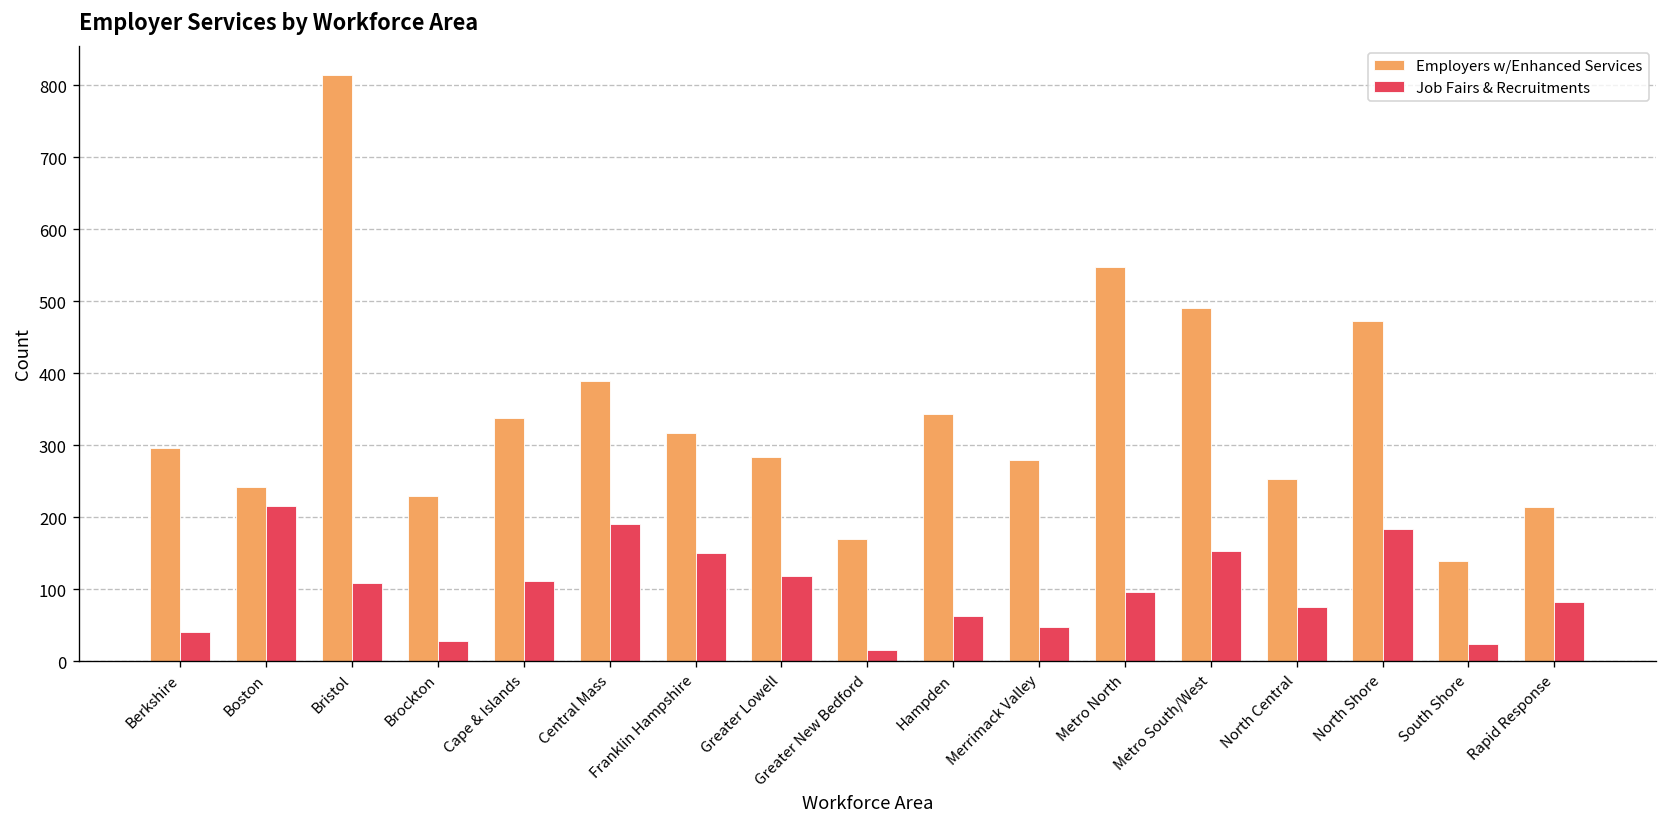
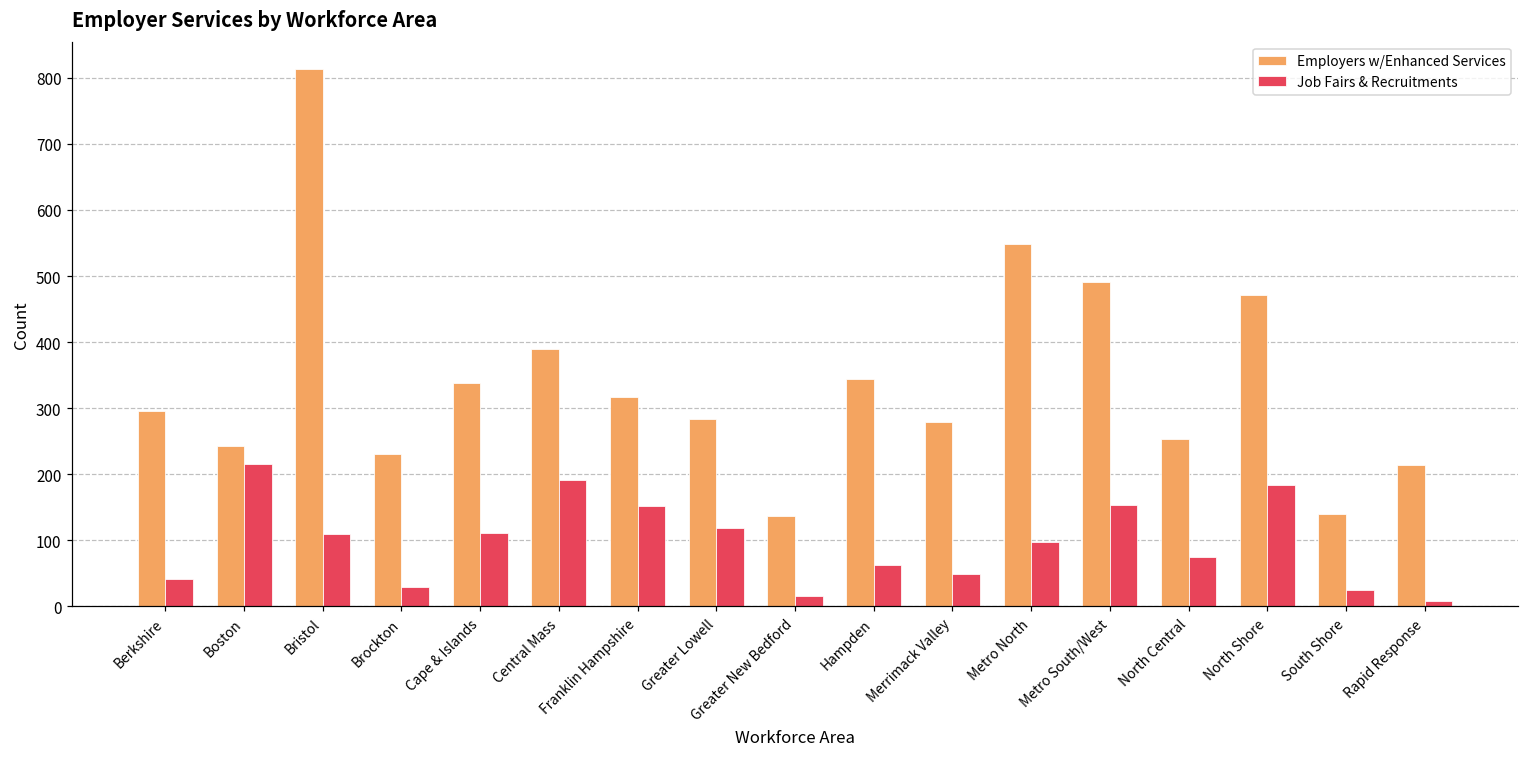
Employers w/Enhanced Services, Greater New Bedford: 170 -> 140
Job Fairs & Recruitments, Rapid Response: 80 -> 10
